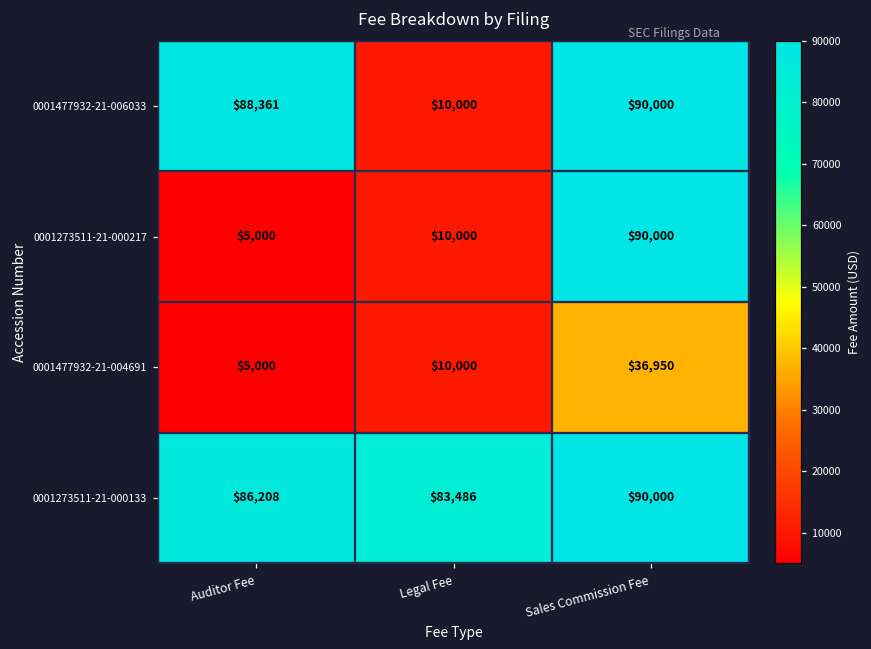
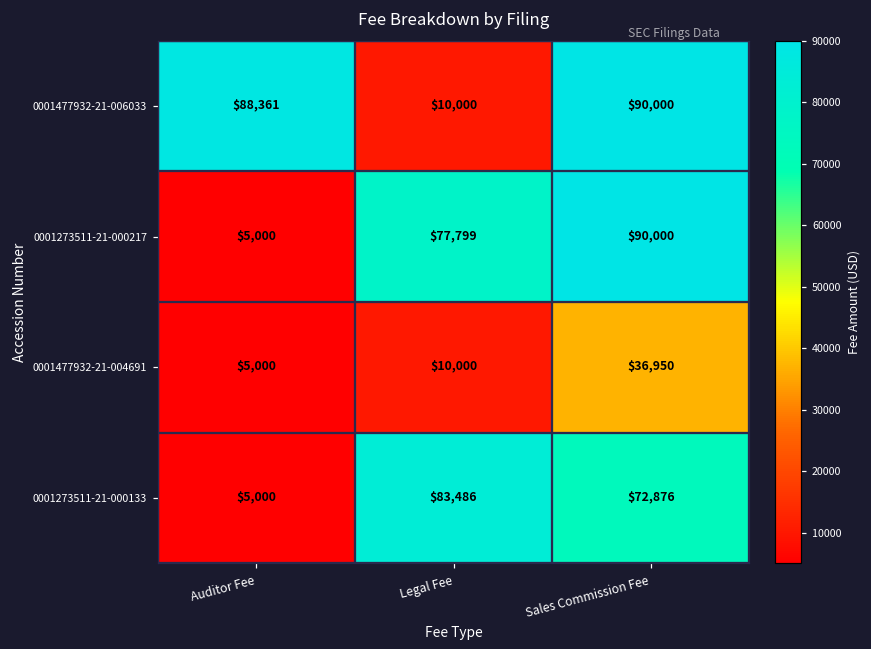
0001273511-21-000217, Legal Fee: $10,000 -> $77,799
0001273511-21-000133, Auditor Fee: $86,208 -> $5,000
0001273511-21-000133, Sales Commission Fee: $90,000 -> $72,876
